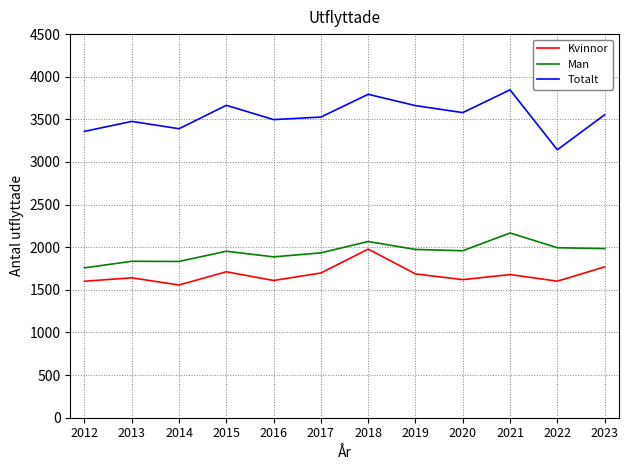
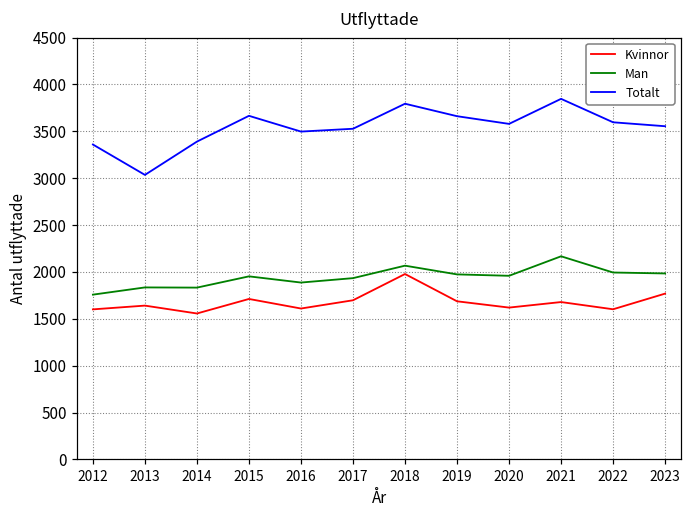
Totalt, 2013: 3500 -> 3000
Totalt, 2022: 3100 -> 3600
